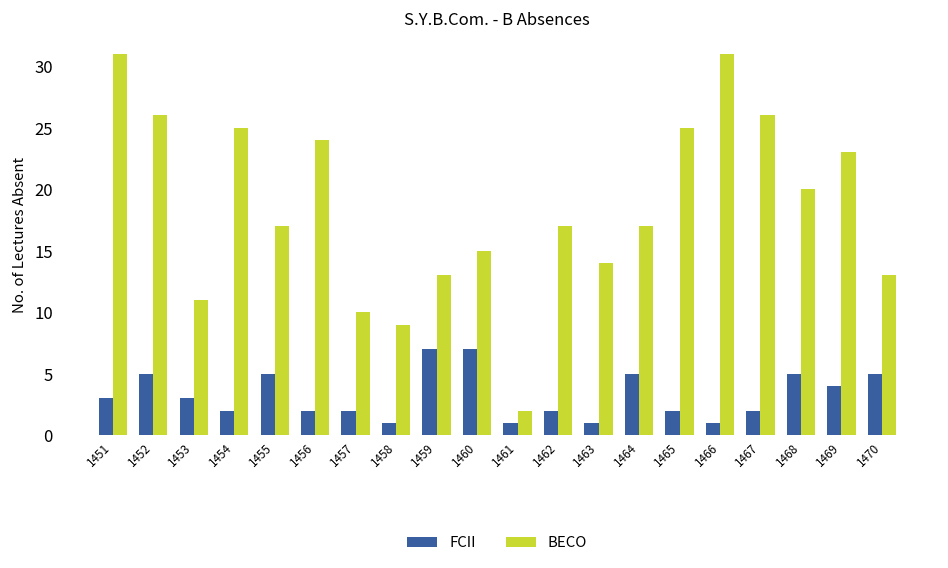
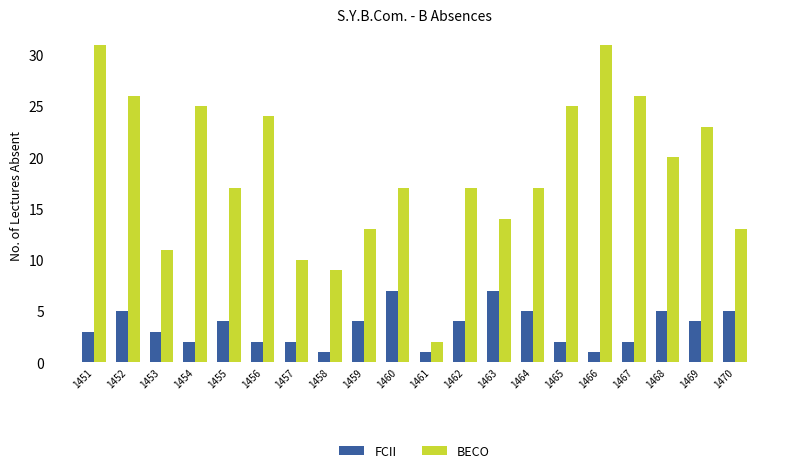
FCII, 1455: 5 -> 4
FCII, 1459: 7 -> 4
BECO, 1460: 15 -> 17
FCII, 1462: 2 -> 4
FCII, 1463: 1 -> 7
